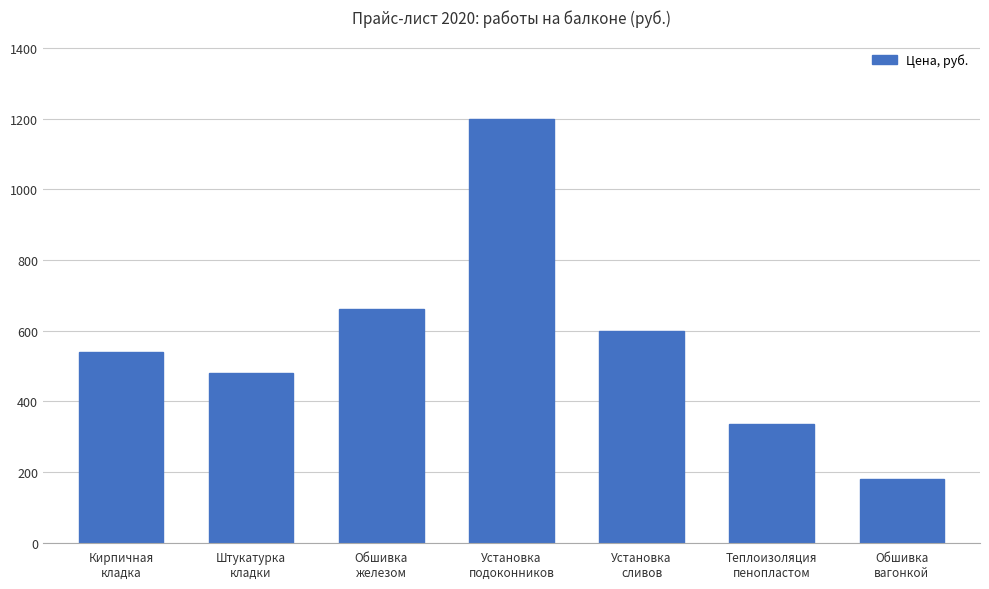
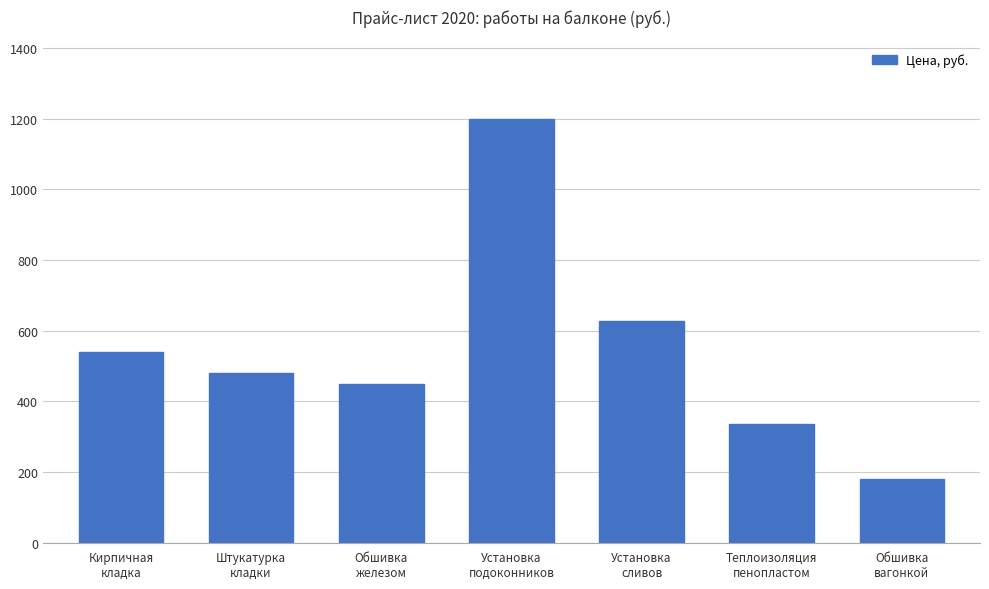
Обшивка железом: 660 -> 450
Установка сливов: 600 -> 630
